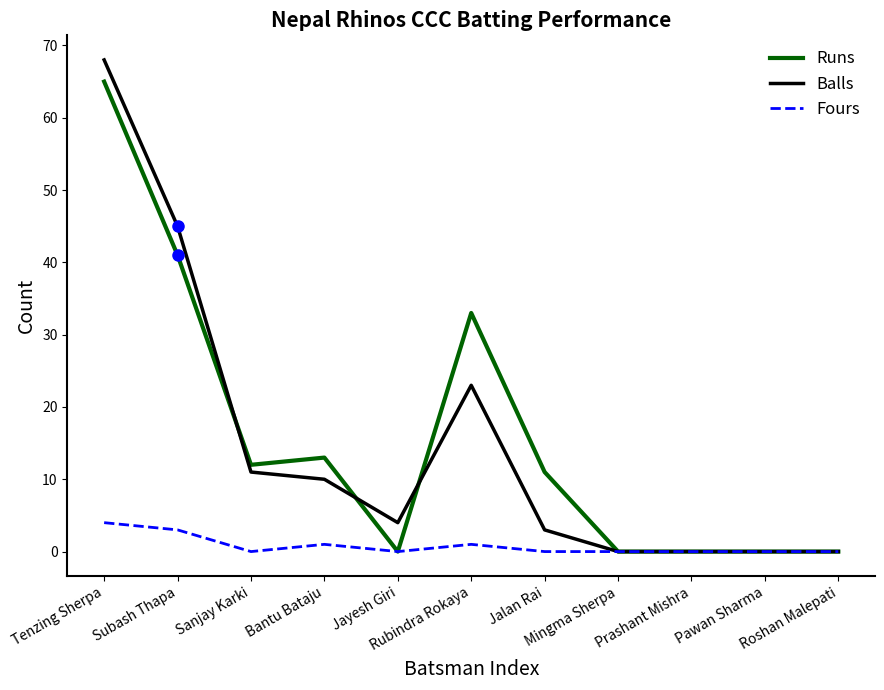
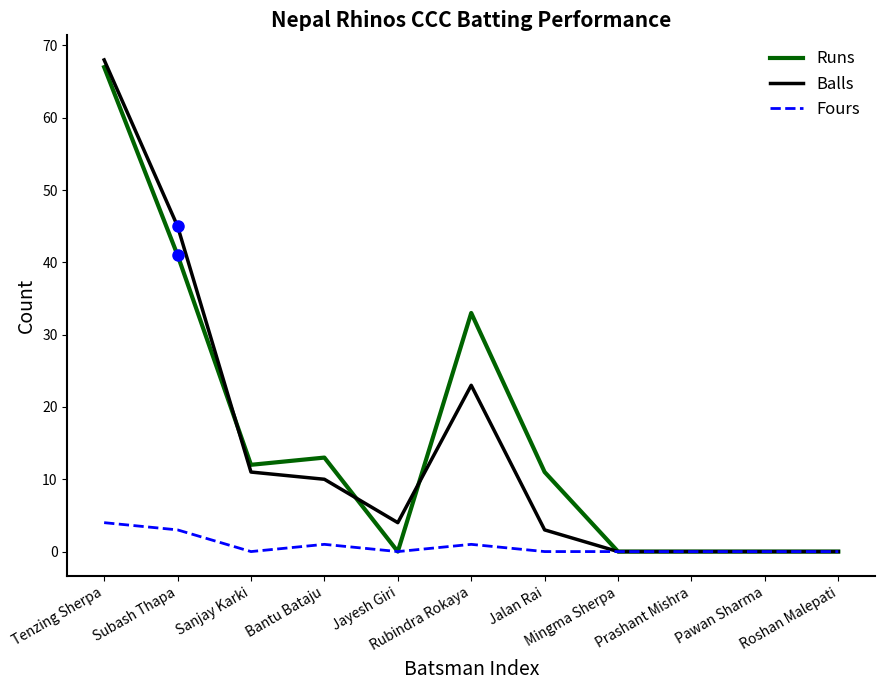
Runs, Tenzing Sherpa: 65 -> 67
